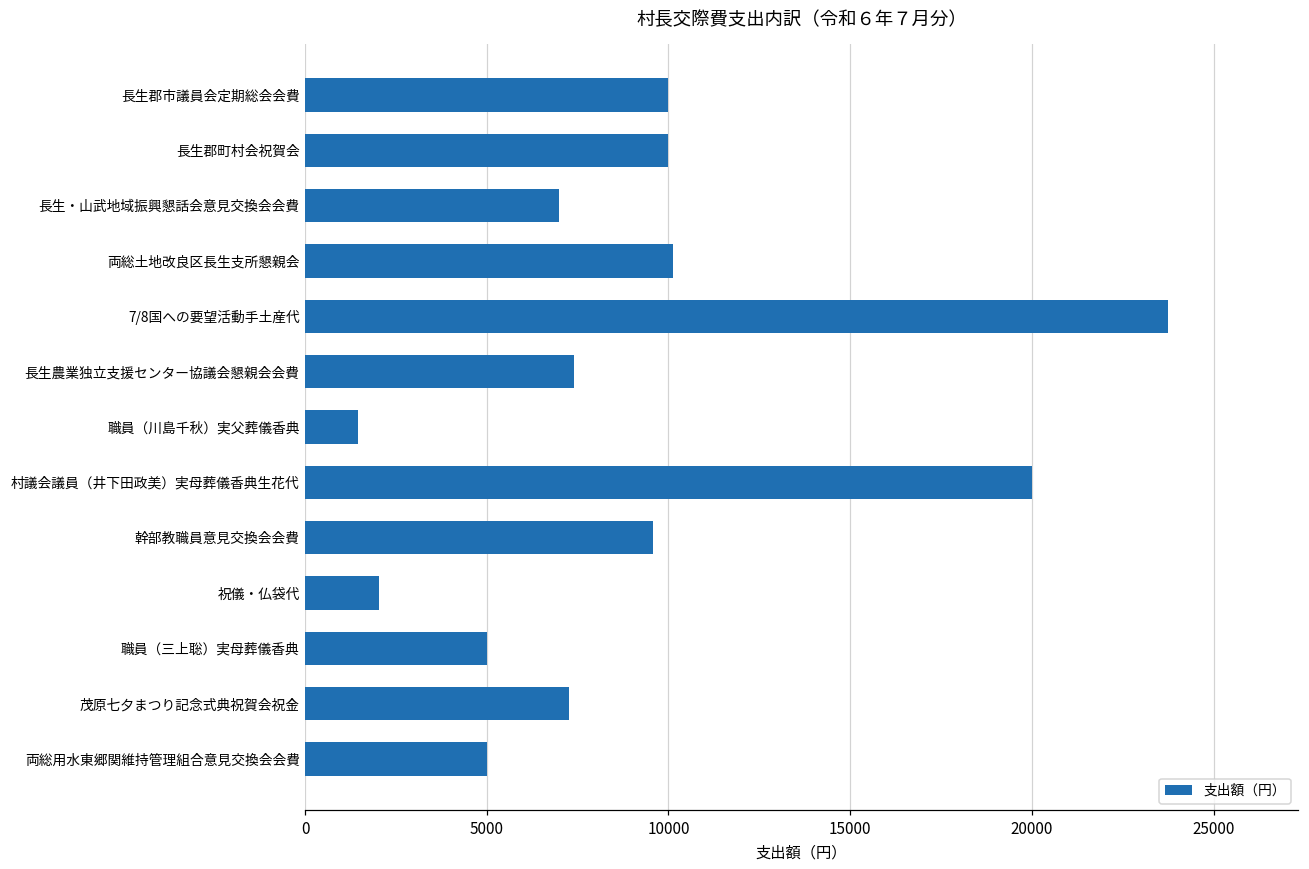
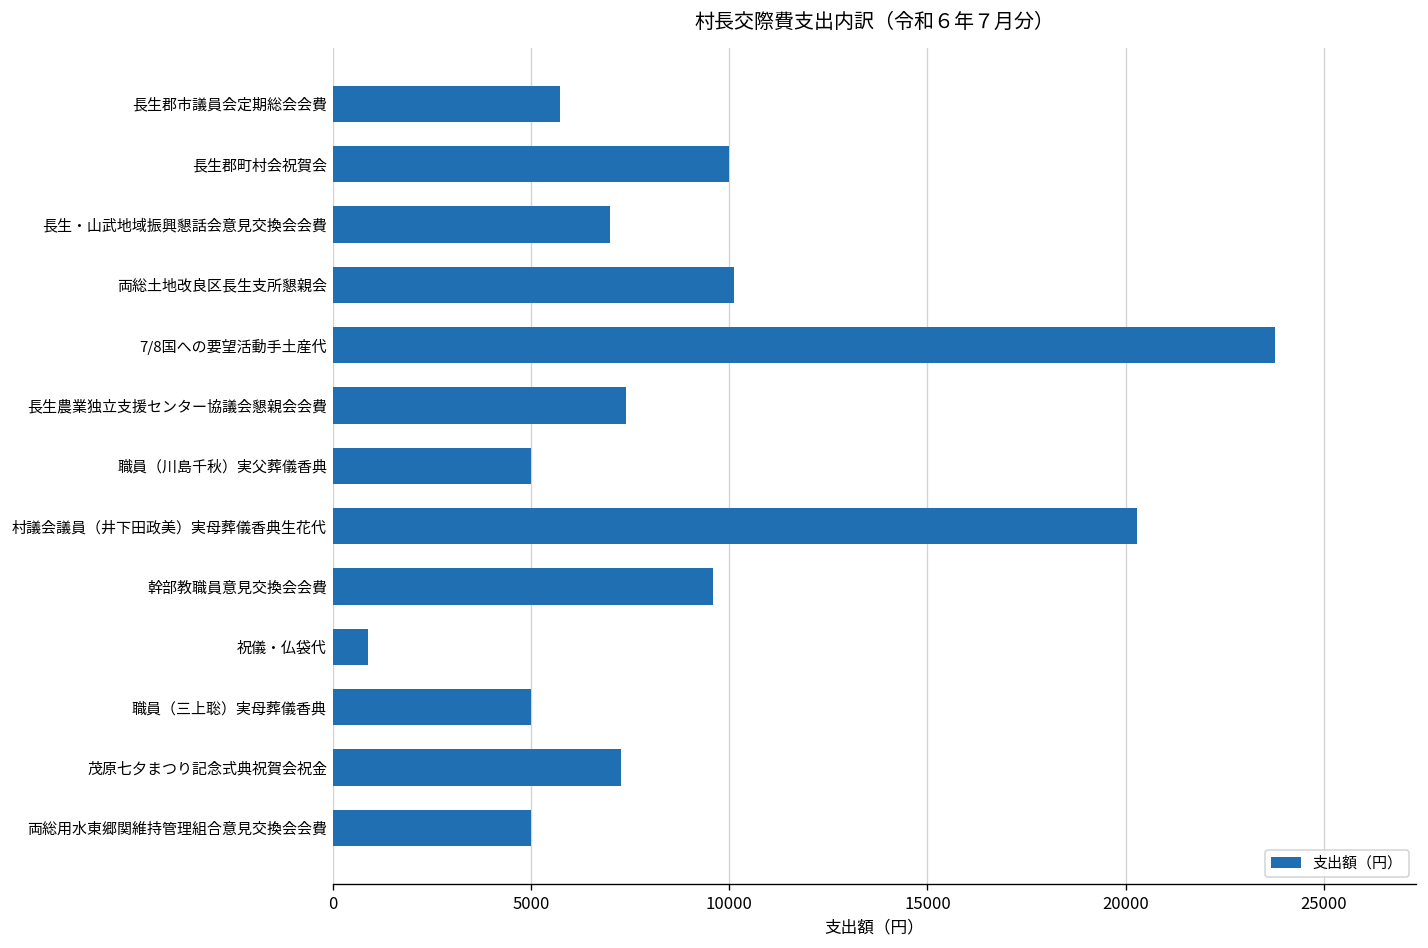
長生郡市議員会定期総会会費: 10000 -> 5700
職員（川島千秋）実父葬儀香典: 1500 -> 5000
村議会議員（井下田政美）実母葬儀香典生花代: 20000 -> 20300
祝儀・仏袋代: 2000 -> 900
